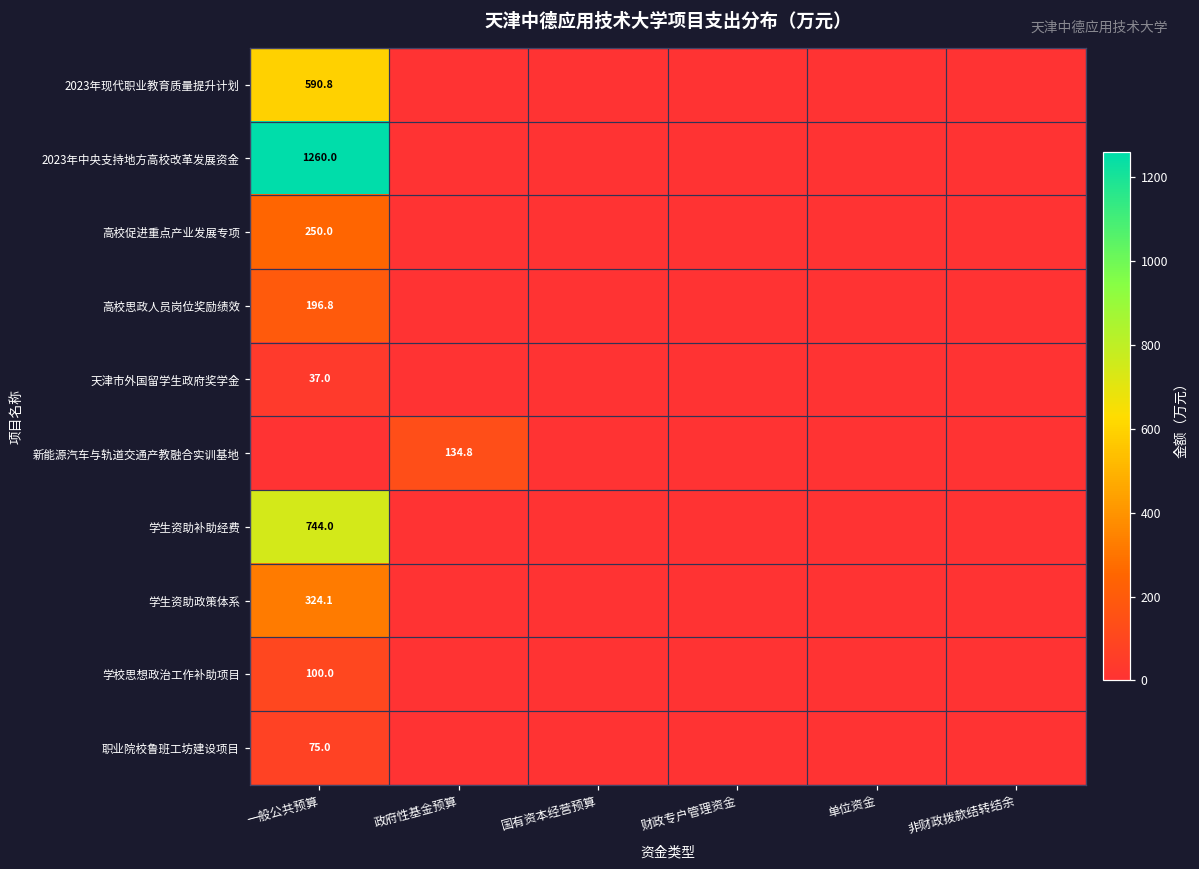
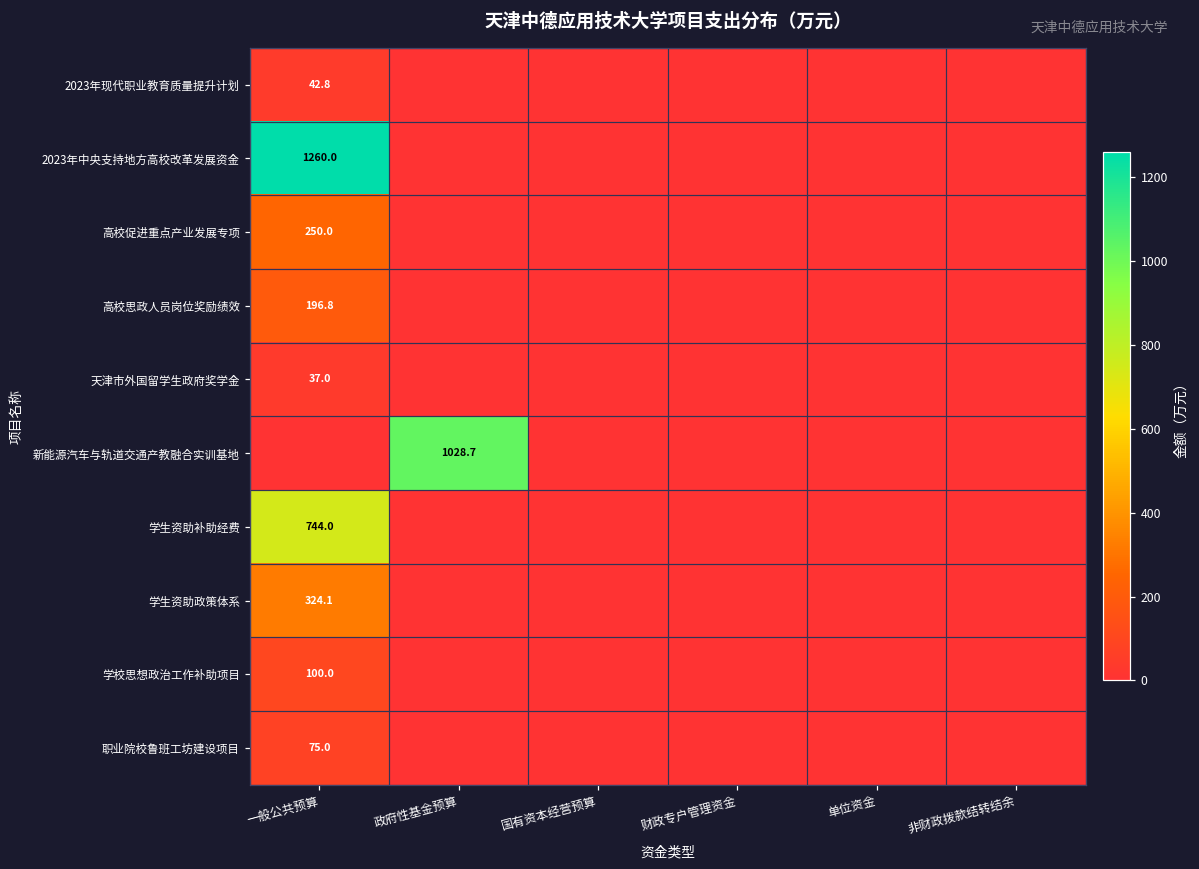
2023年现代职业教育质量提升计划, 一般公共预算: 590.8 -> 42.8
新能源汽车与轨道交通产教融合实训基地, 政府性基金预算: 134.8 -> 1028.7
